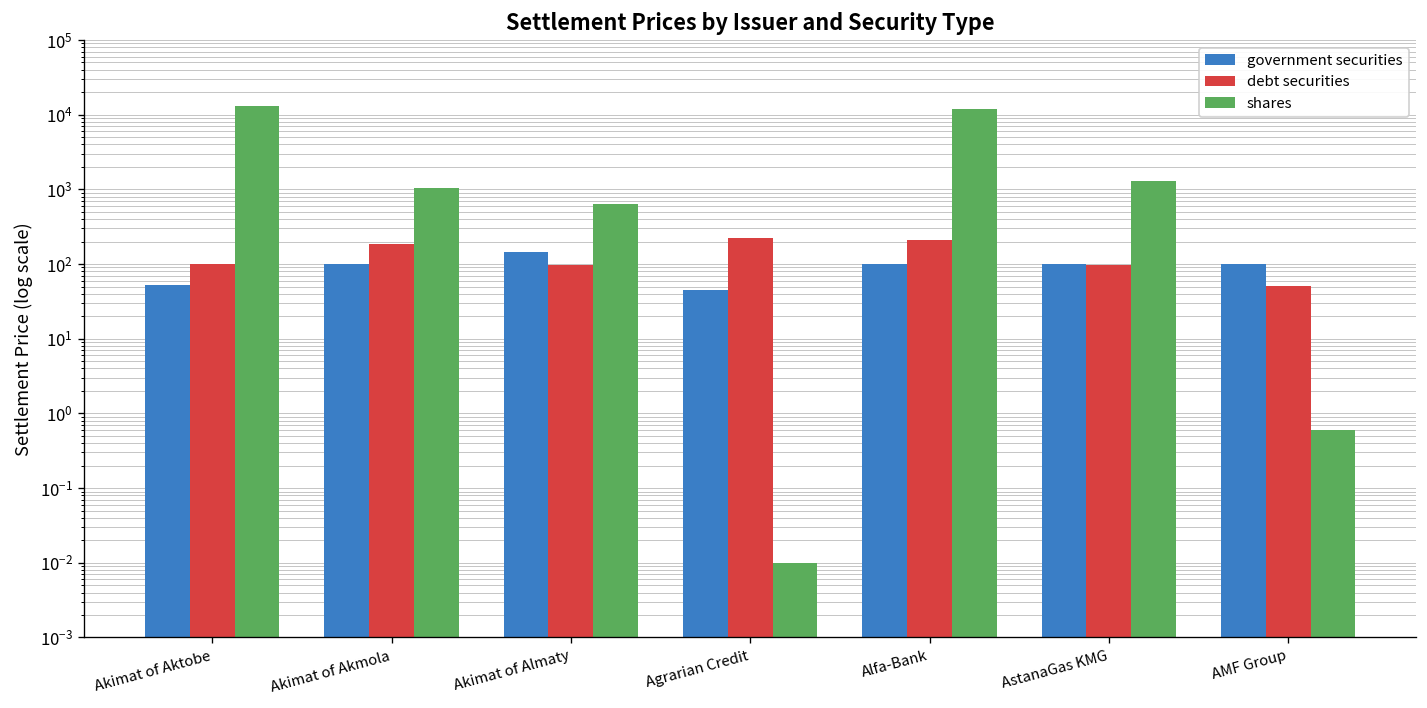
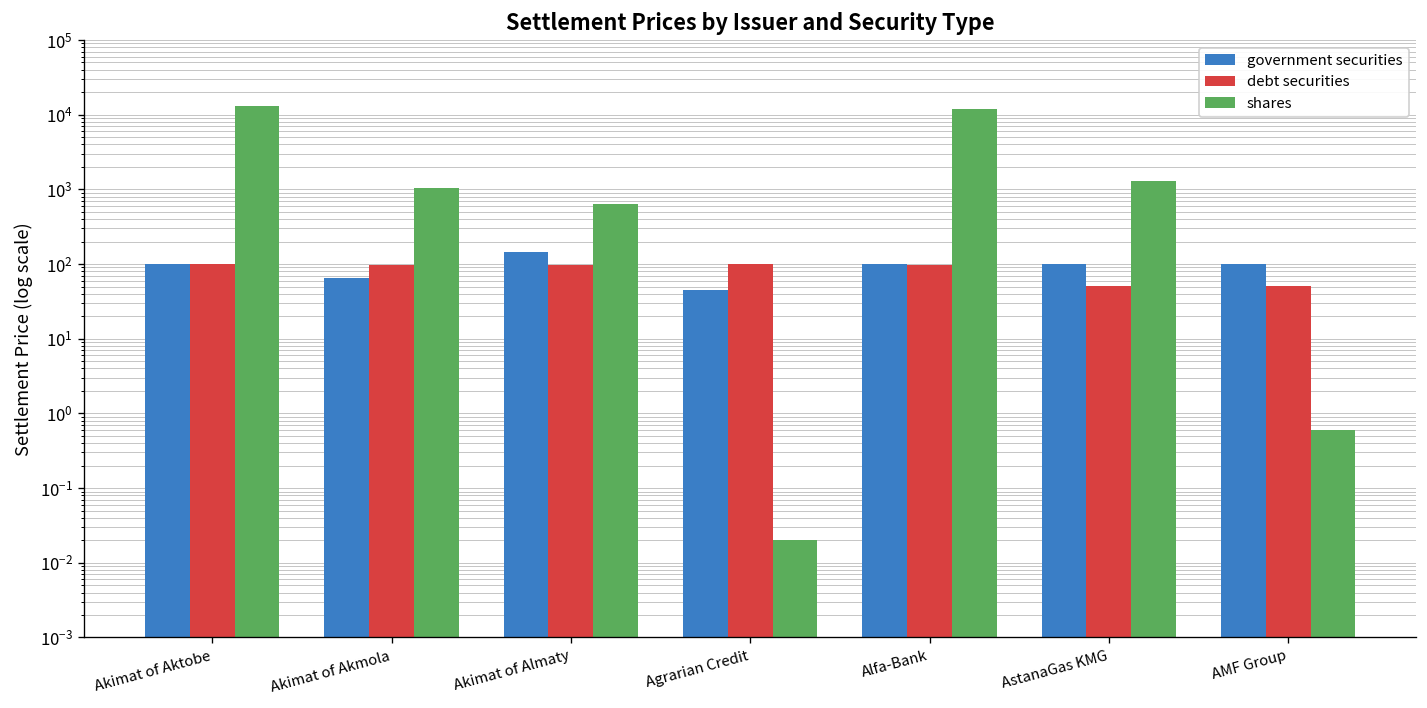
government securities, Akimat of Aktobe: 50 -> 100
government securities, Akimat of Akmola: 100 -> 70
debt securities, Akimat of Akmola: 180 -> 100
debt securities, Agrarian Credit: 230 -> 100
shares, Agrarian Credit: 0.01 -> 0.02
debt securities, Alfa-Bank: 210 -> 100
debt securities, AstanaGas KMG: 100 -> 50
